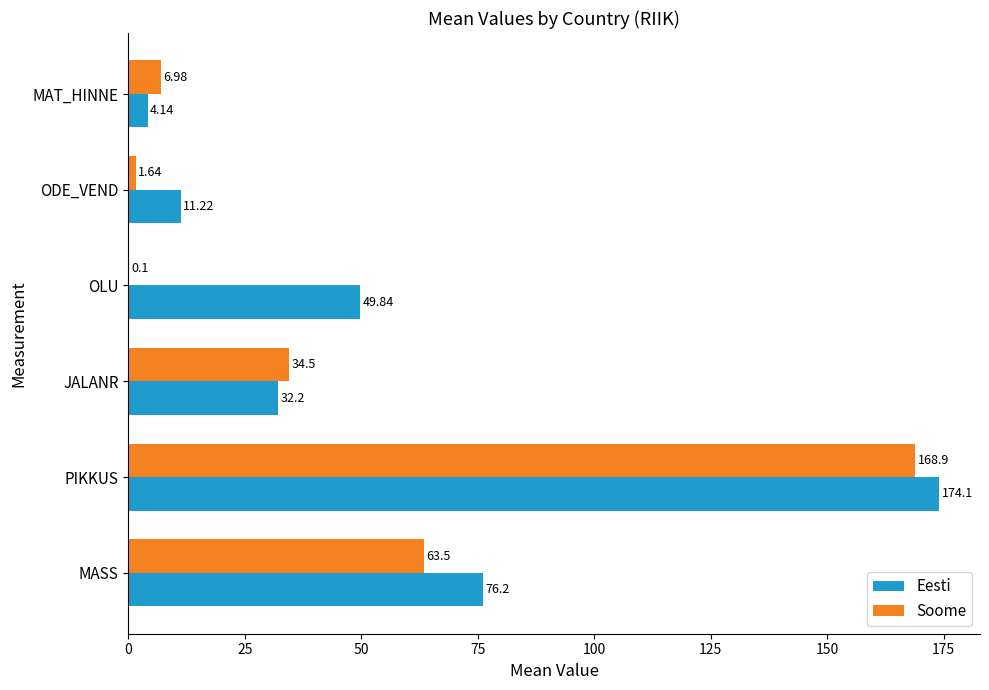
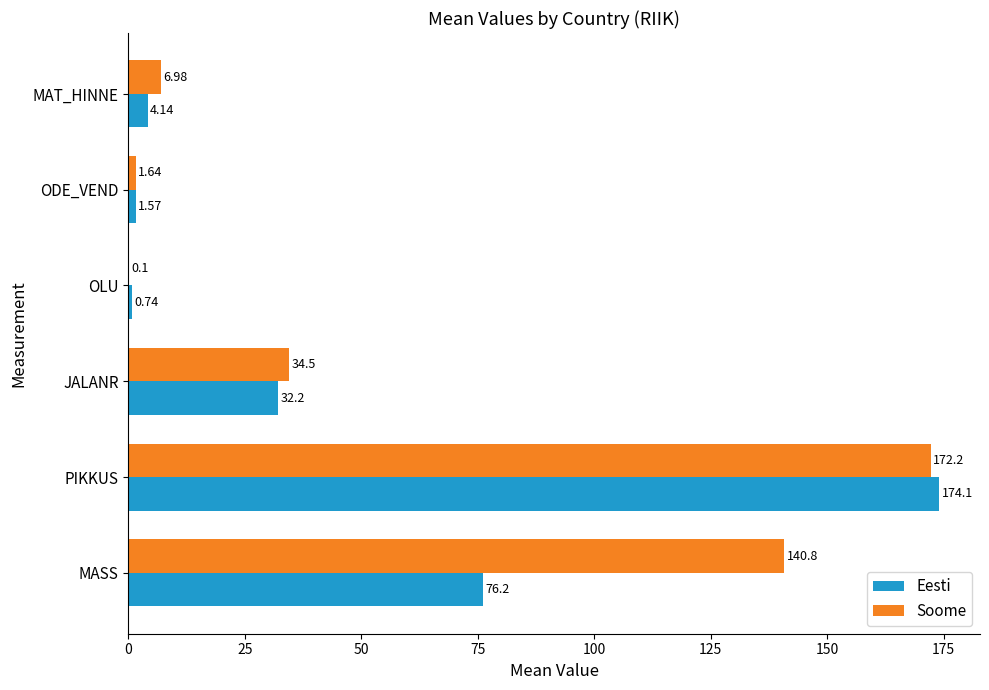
Eesti, ODE_VEND: 11.22 -> 1.57
Eesti, OLU: 49.84 -> 0.74
Soome, PIKKUS: 168.9 -> 172.2
Soome, MASS: 63.5 -> 140.8
